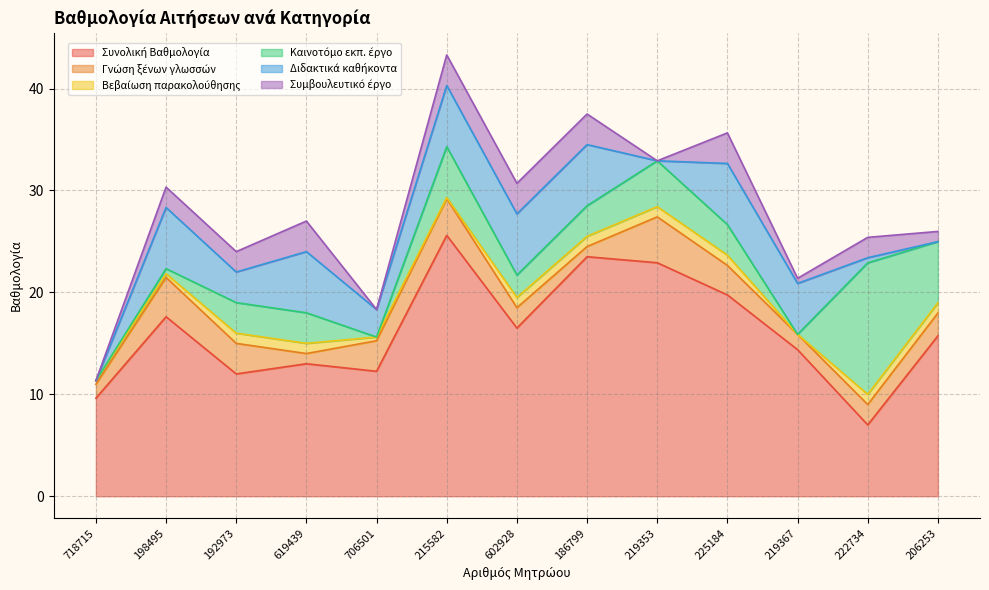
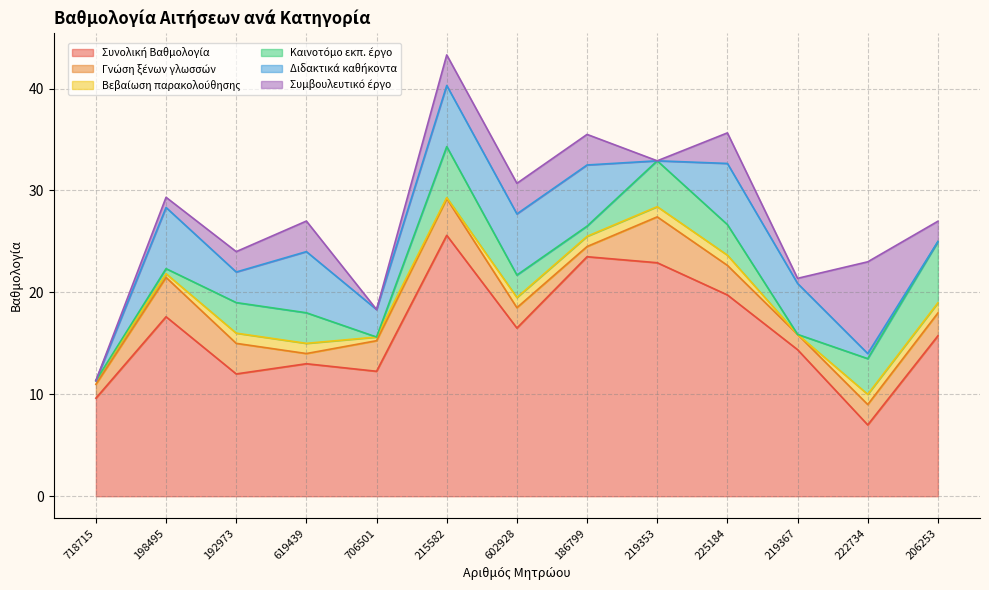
Συμβουλευτικό έργο, 198495: 2 -> 1
Καινοτόμο εκπ. έργο, 186799: 3 -> 1
Καινοτόμο εκπ. έργο, 222734: 12.9 -> 3.5
Συμβουλευτικό έργο, 222734: 2 -> 9
Συμβουλευτικό έργο, 206253: 1 -> 2
